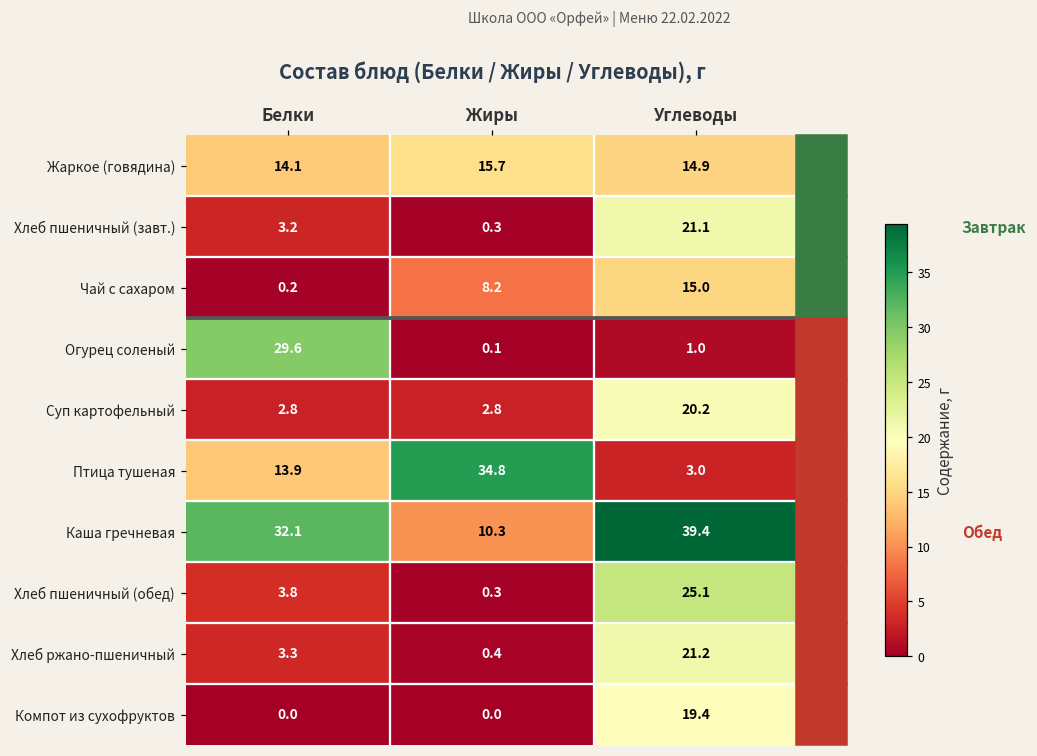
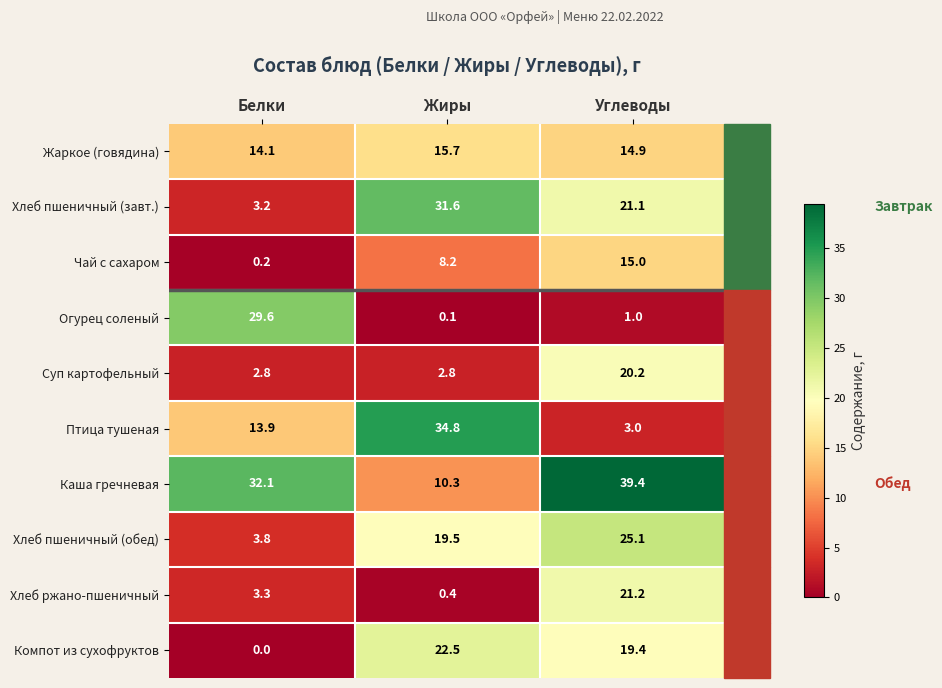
Хлеб пшеничный (завт.), Жиры: 0.3 -> 31.6
Хлеб пшеничный (обед), Жиры: 0.3 -> 19.5
Компот из сухофруктов, Жиры: 0.0 -> 22.5
